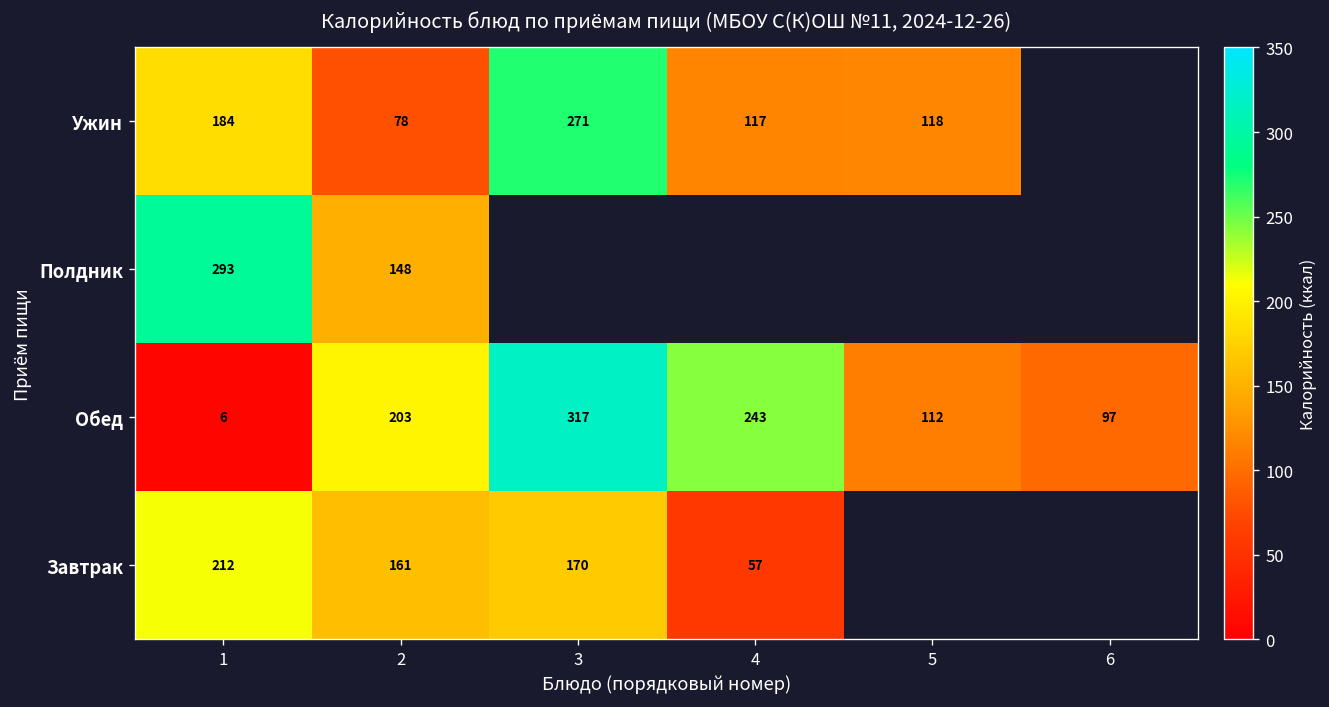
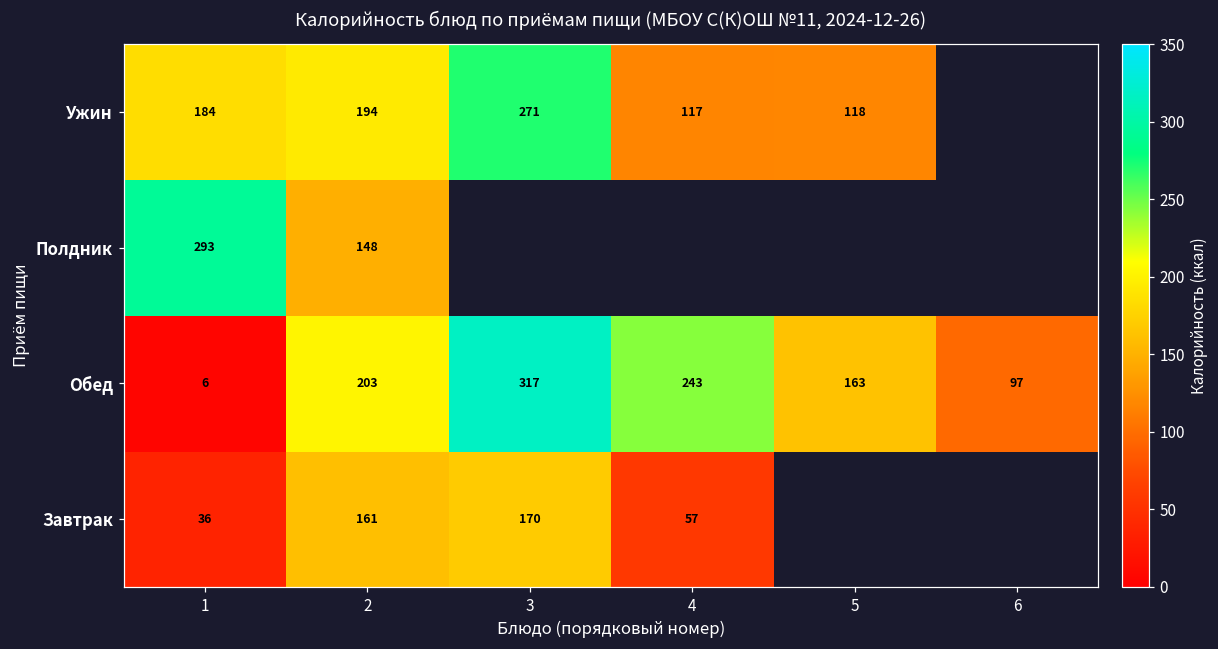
Ужин, 2: 78 -> 194
Обед, 5: 112 -> 163
Завтрак, 1: 212 -> 36
